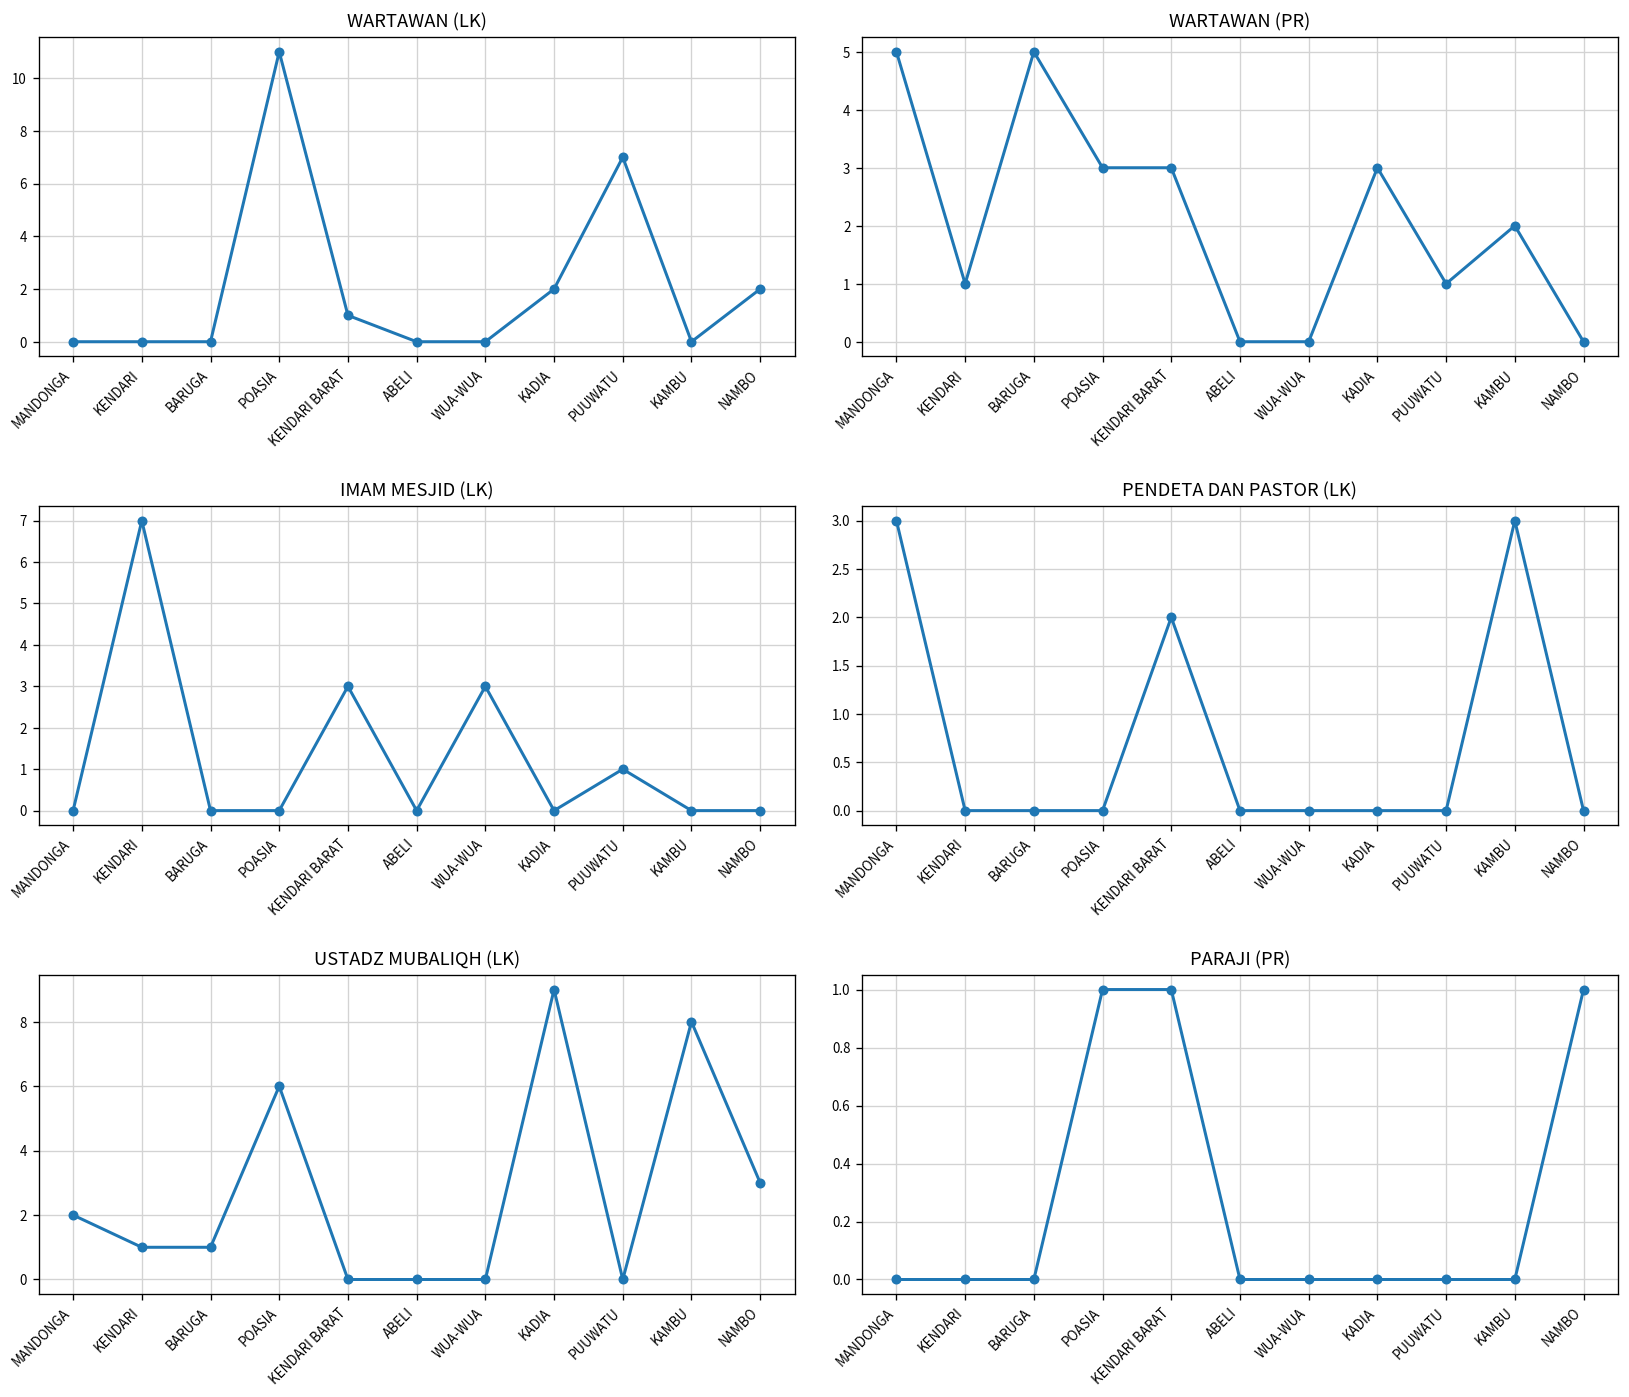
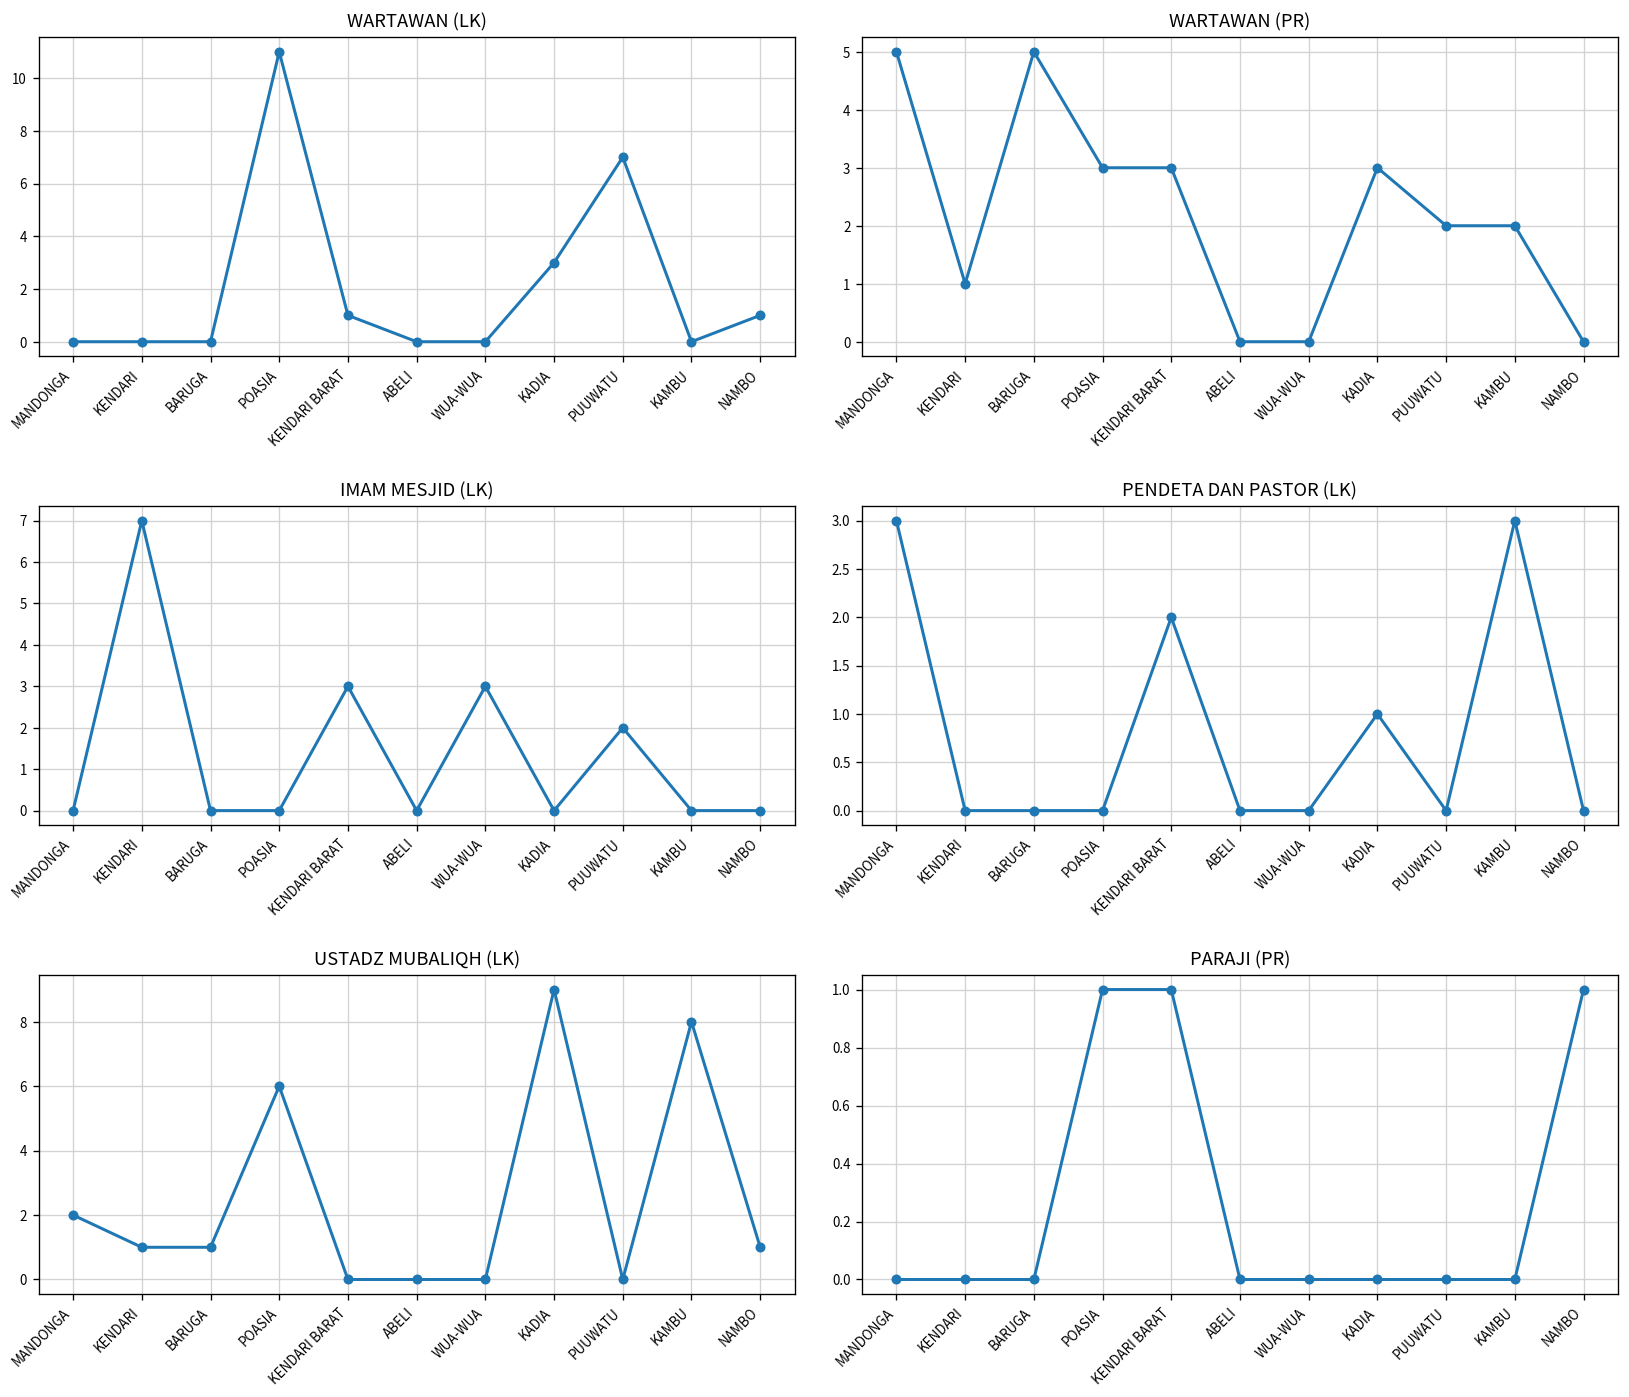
WARTAWAN (LK), KADIA: 2 -> 3
WARTAWAN (LK), NAMBO: 2 -> 1
WARTAWAN (PR), PUUWATU: 1 -> 2
IMAM MESJID (LK), PUUWATU: 1 -> 2
PENDETA DAN PASTOR (LK), KADIA: 0 -> 1
USTADZ MUBALIQH (LK), NAMBO: 3 -> 1
